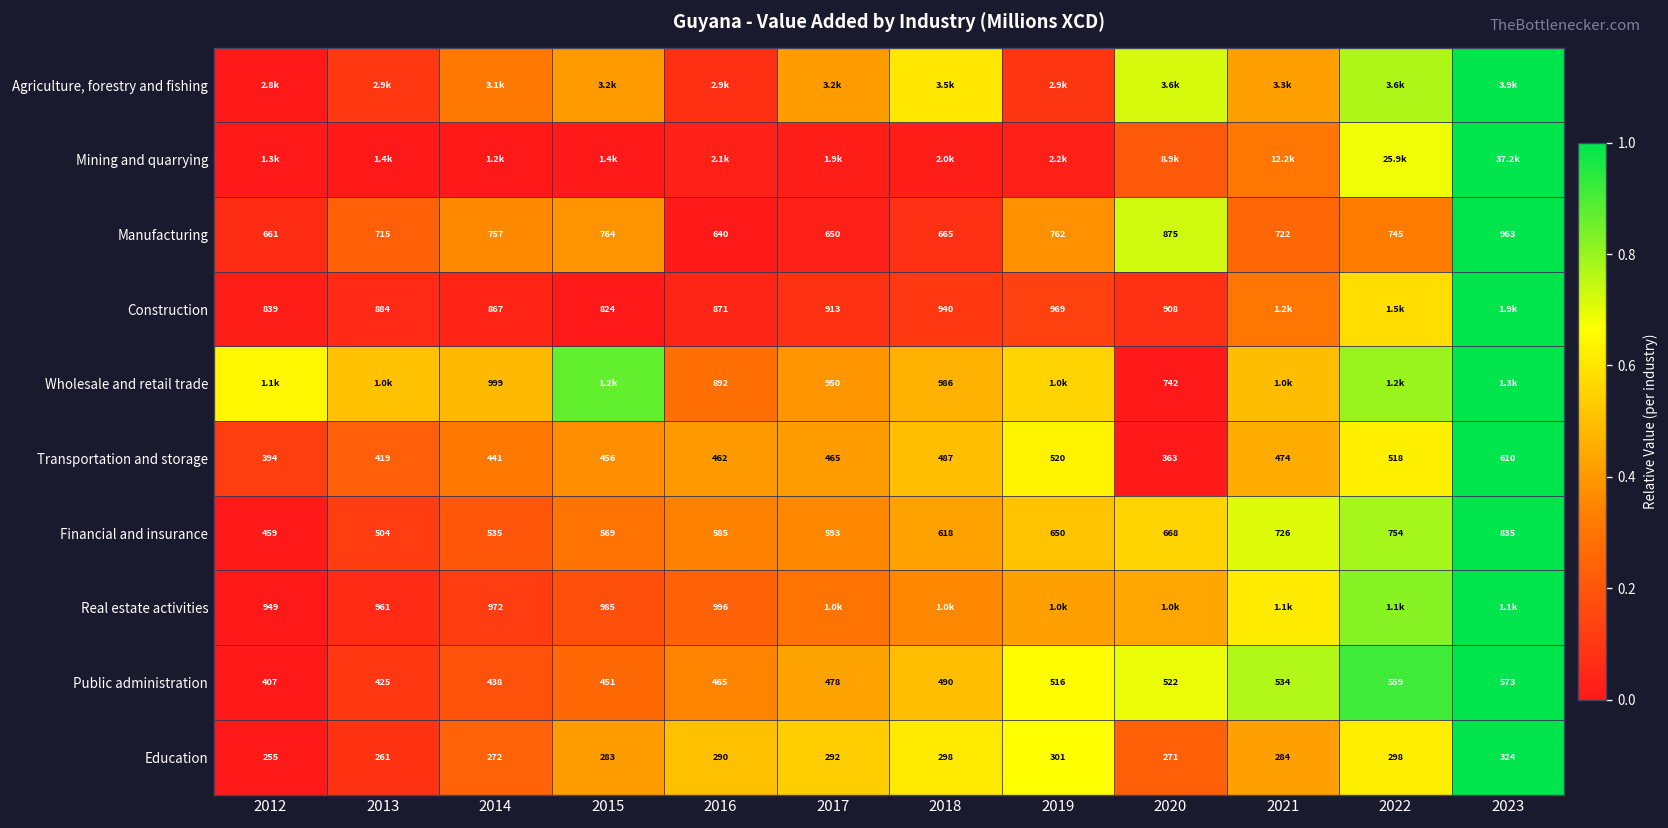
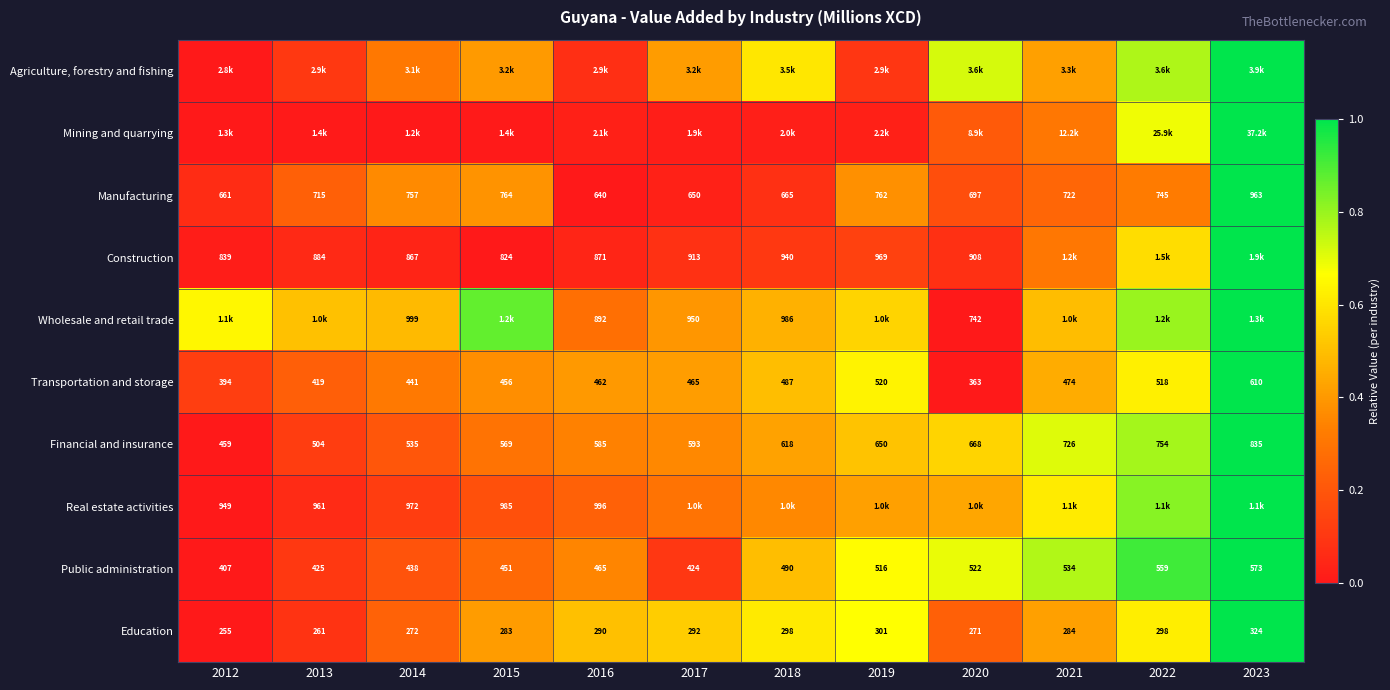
Manufacturing, 2020: 875 -> 697
Public administration, 2017: 478 -> 424
